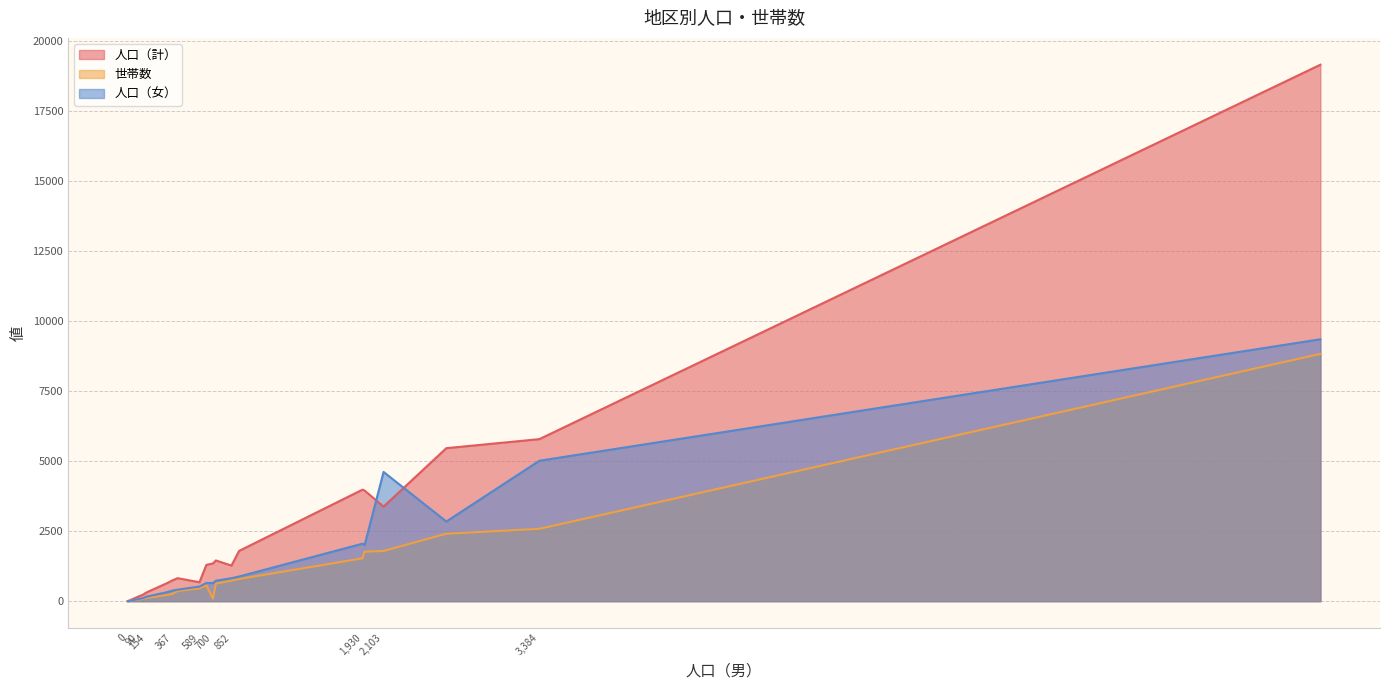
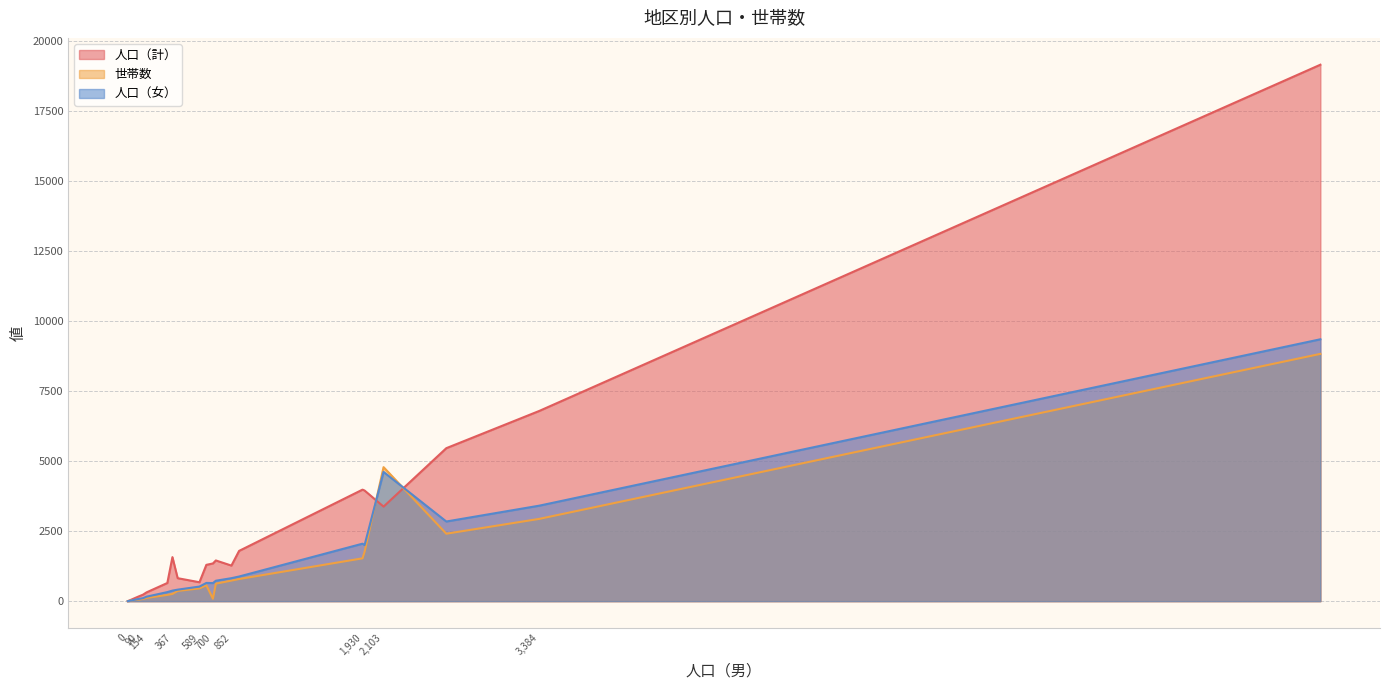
人口（計）, 367: 700 -> 1600
世帯数, 2,103: 1800 -> 4800
人口（計）, 3,384: 5800 -> 6800
世帯数, 3,384: 2600 -> 2900
人口（女）, 3,384: 5000 -> 3400
